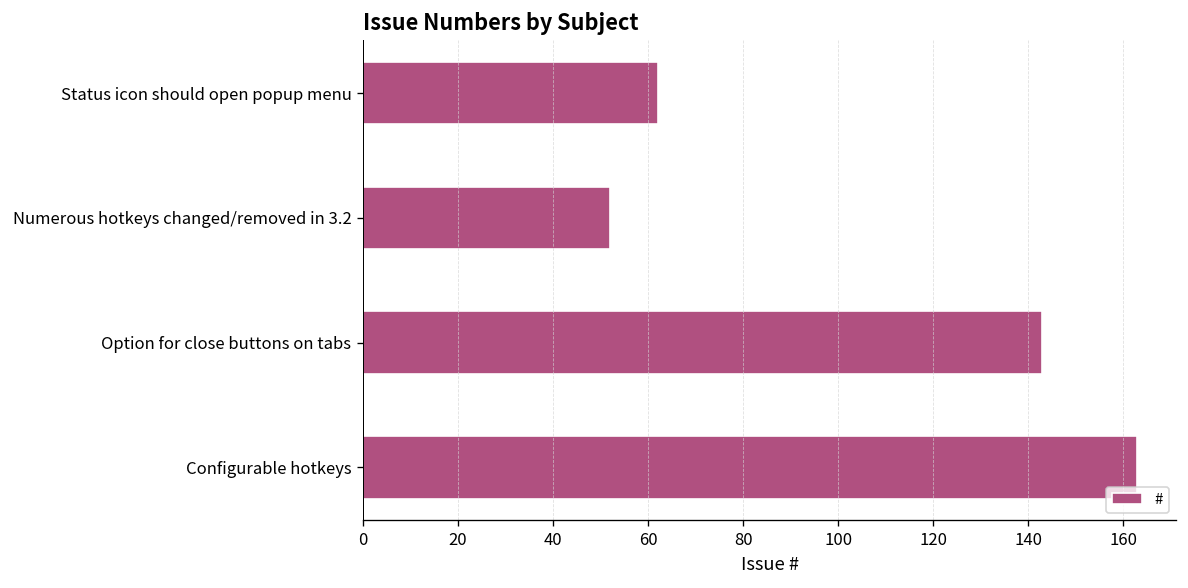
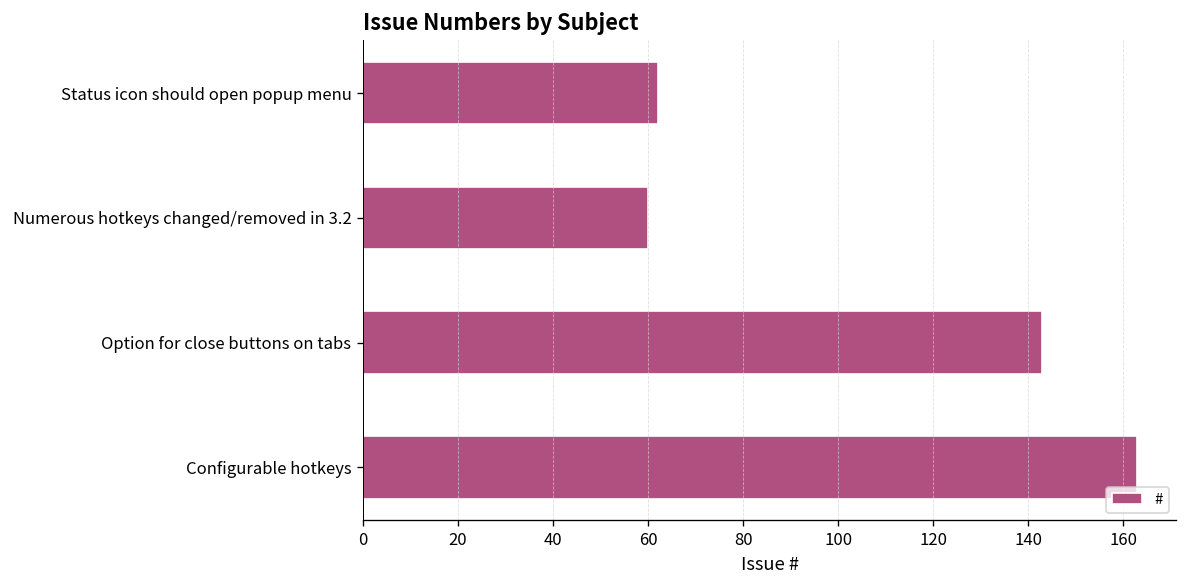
Numerous hotkeys changed/removed in 3.2: 52 -> 60
